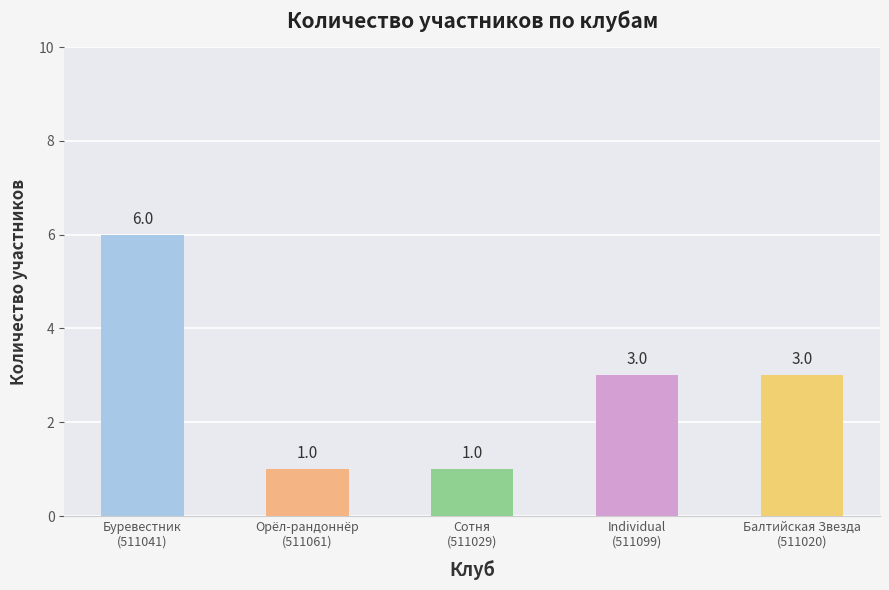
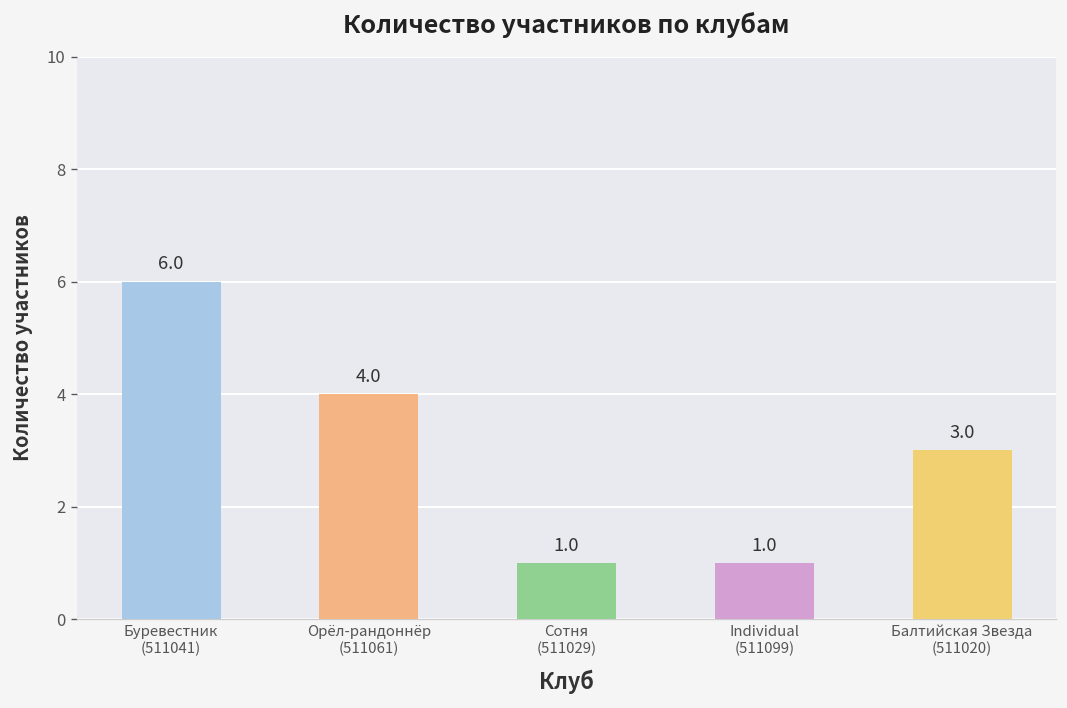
Орёл-рандоннёр (511061): 1.0 -> 4.0
Individual (511099): 3.0 -> 1.0
